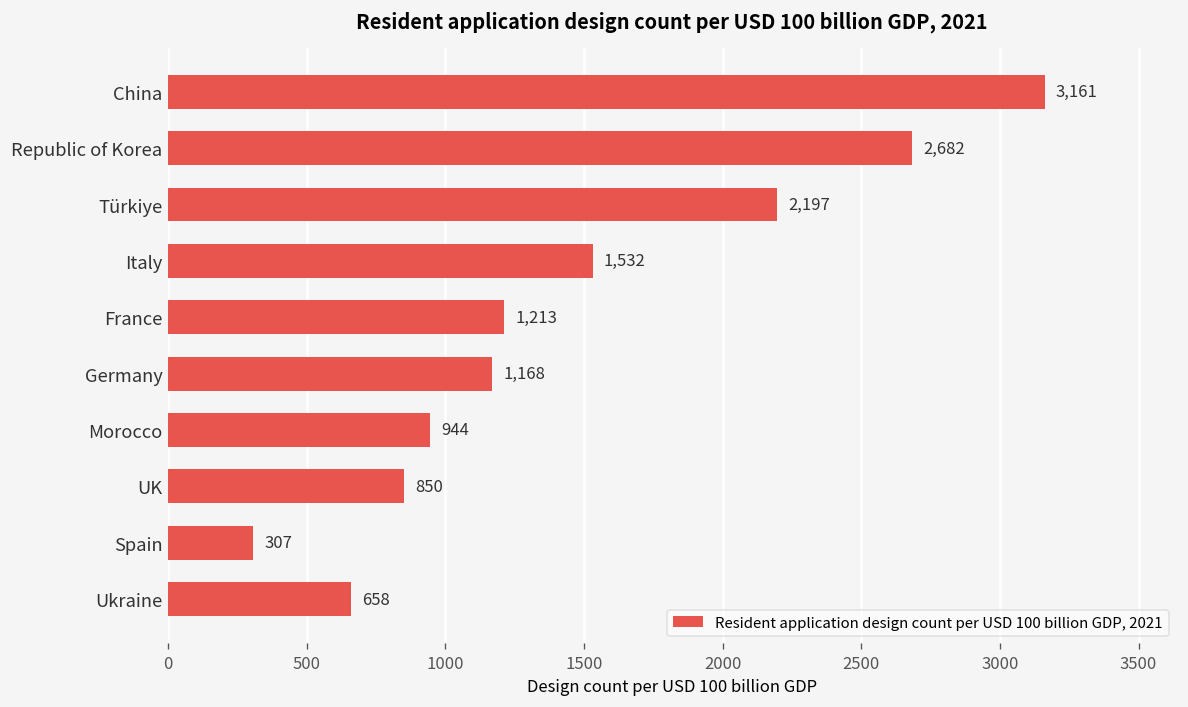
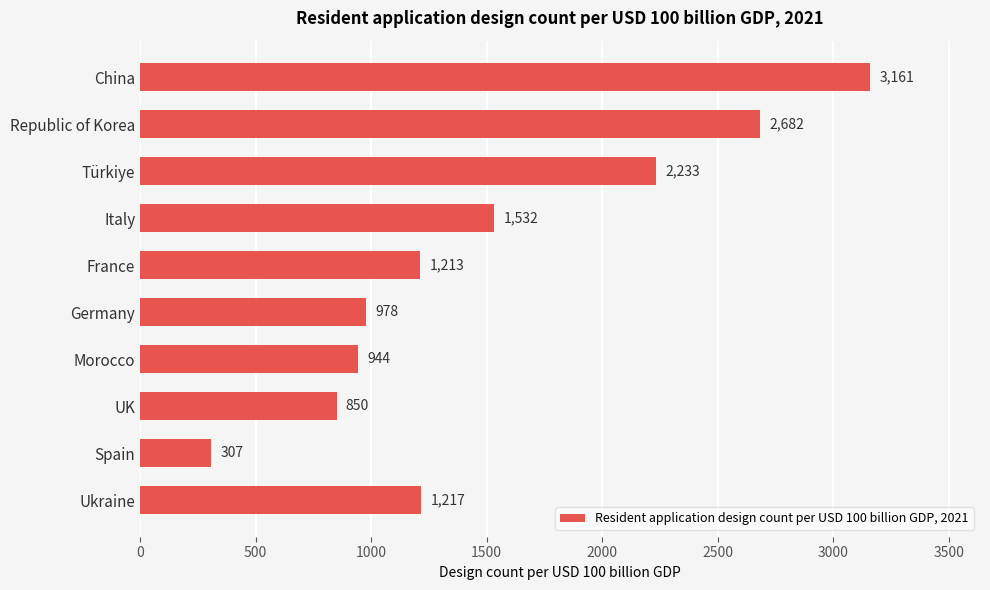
Türkiye: 2,197 -> 2,233
Germany: 1,168 -> 978
Ukraine: 658 -> 1,217
